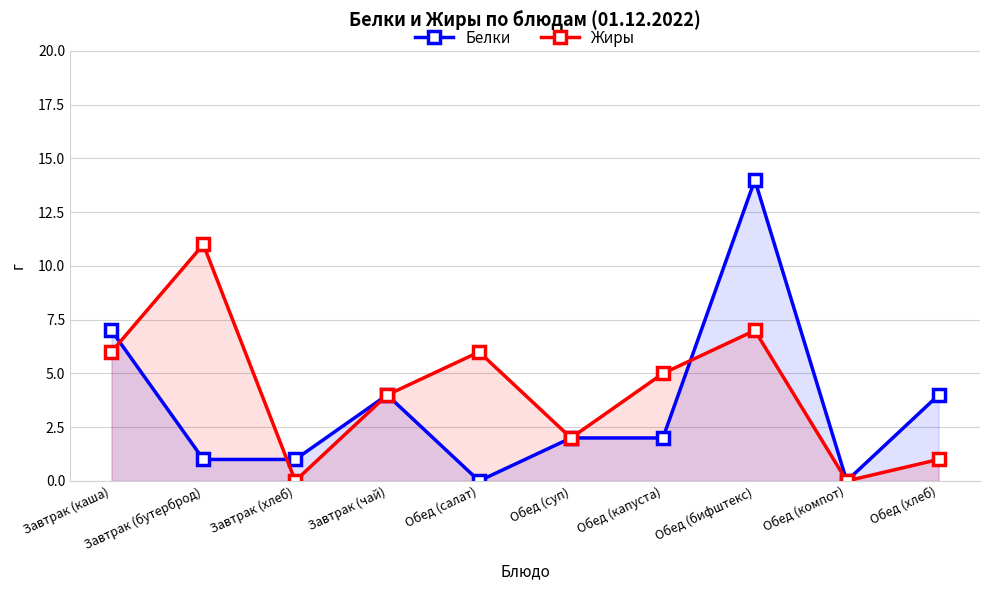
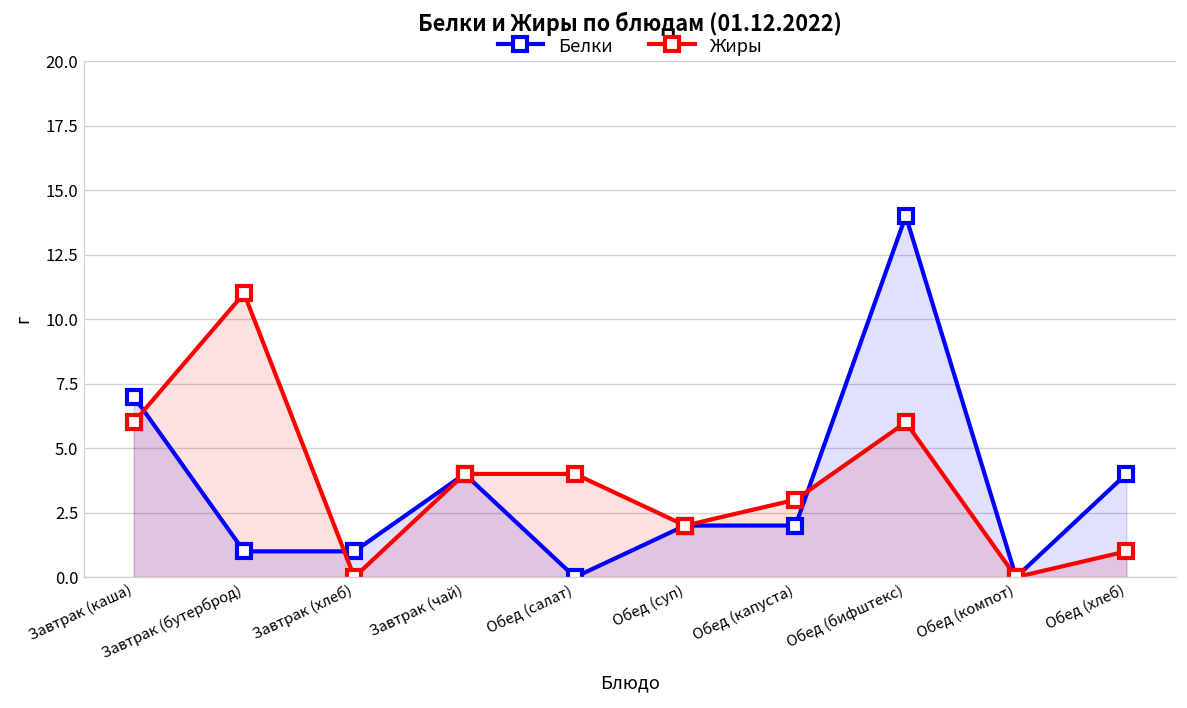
Жиры, Обед (салат): 6 -> 4
Жиры, Обед (капуста): 5 -> 3
Жиры, Обед (бифштекс): 7 -> 6
